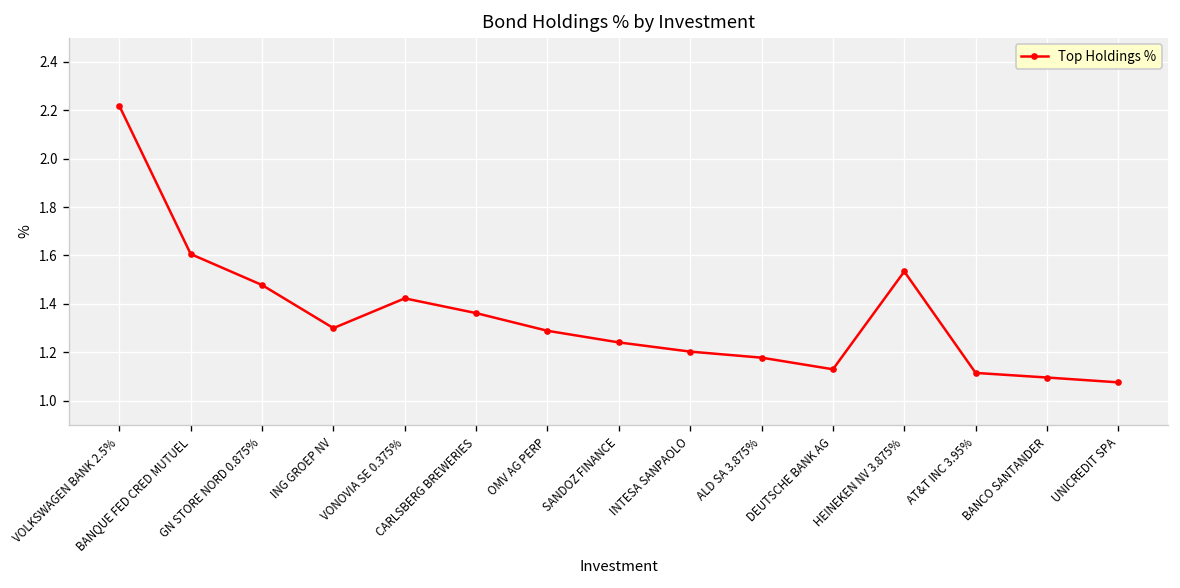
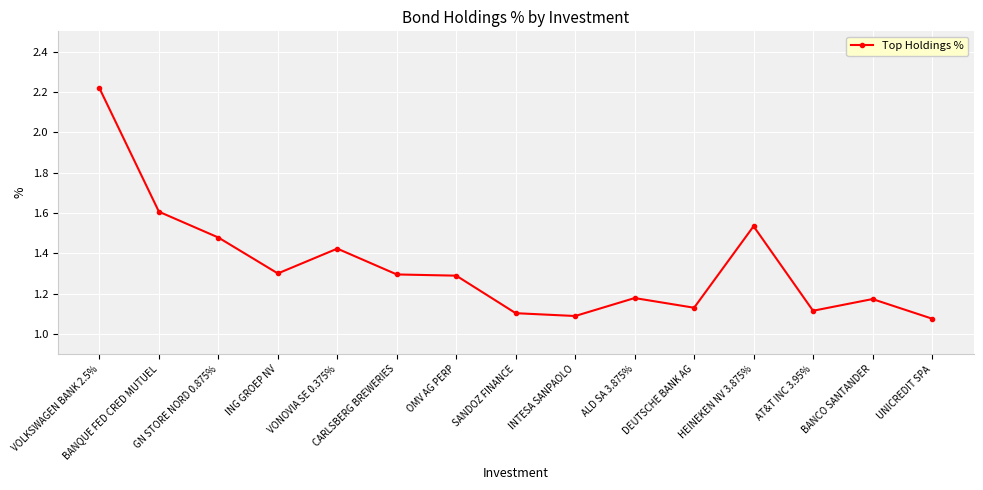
CARLSBERG BREWERIES: 1.36 -> 1.30
SANDOZ FINANCE: 1.24 -> 1.10
INTESA SANPAOLO: 1.20 -> 1.09
BANCO SANTANDER: 1.10 -> 1.17
